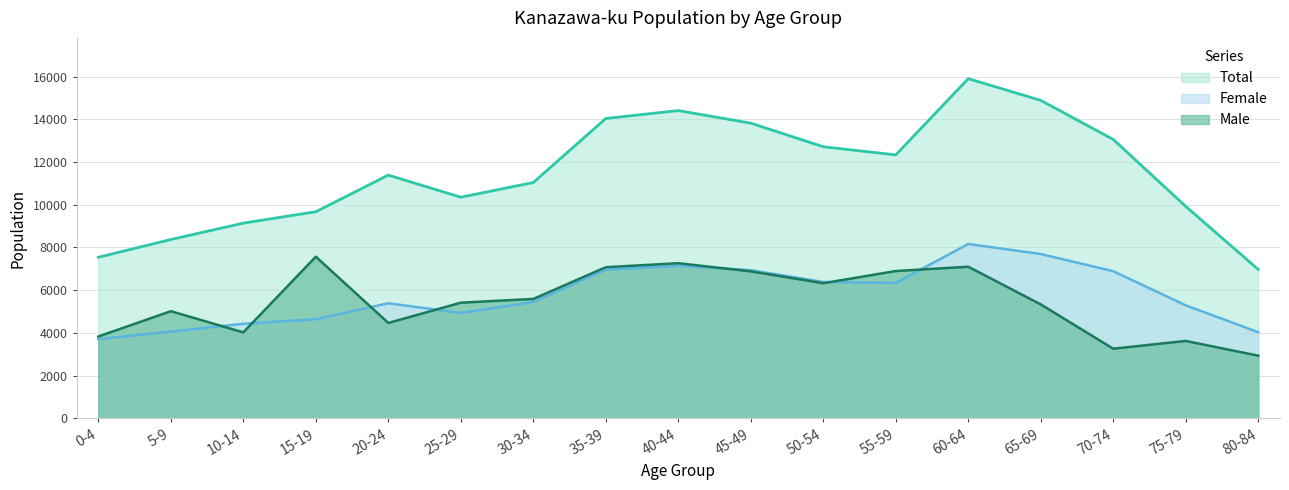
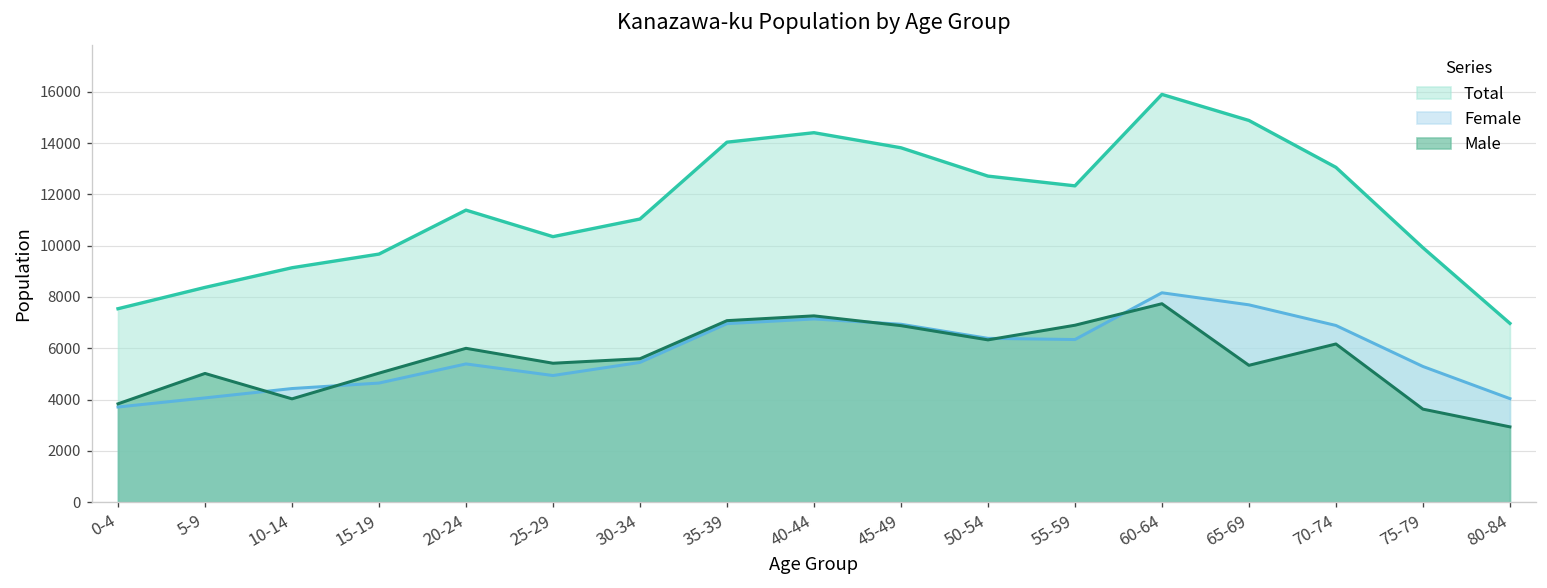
Male, 15-19: 7600 -> 5000
Male, 20-24: 4500 -> 6000
Male, 60-64: 7100 -> 7700
Male, 70-74: 3300 -> 6200
